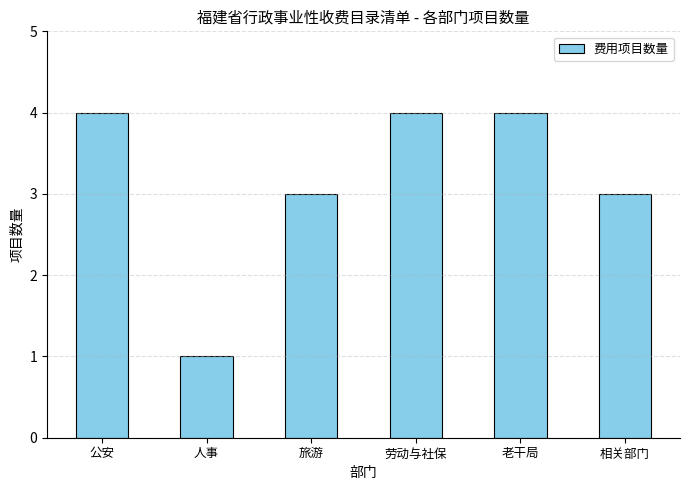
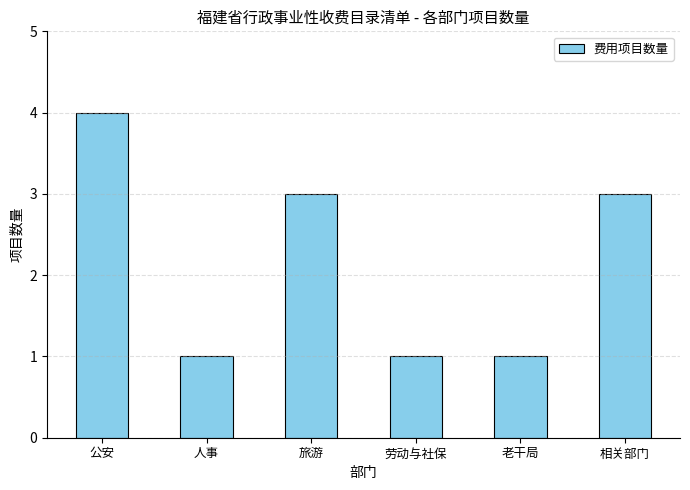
劳动与社保: 4 -> 1
老干局: 4 -> 1
